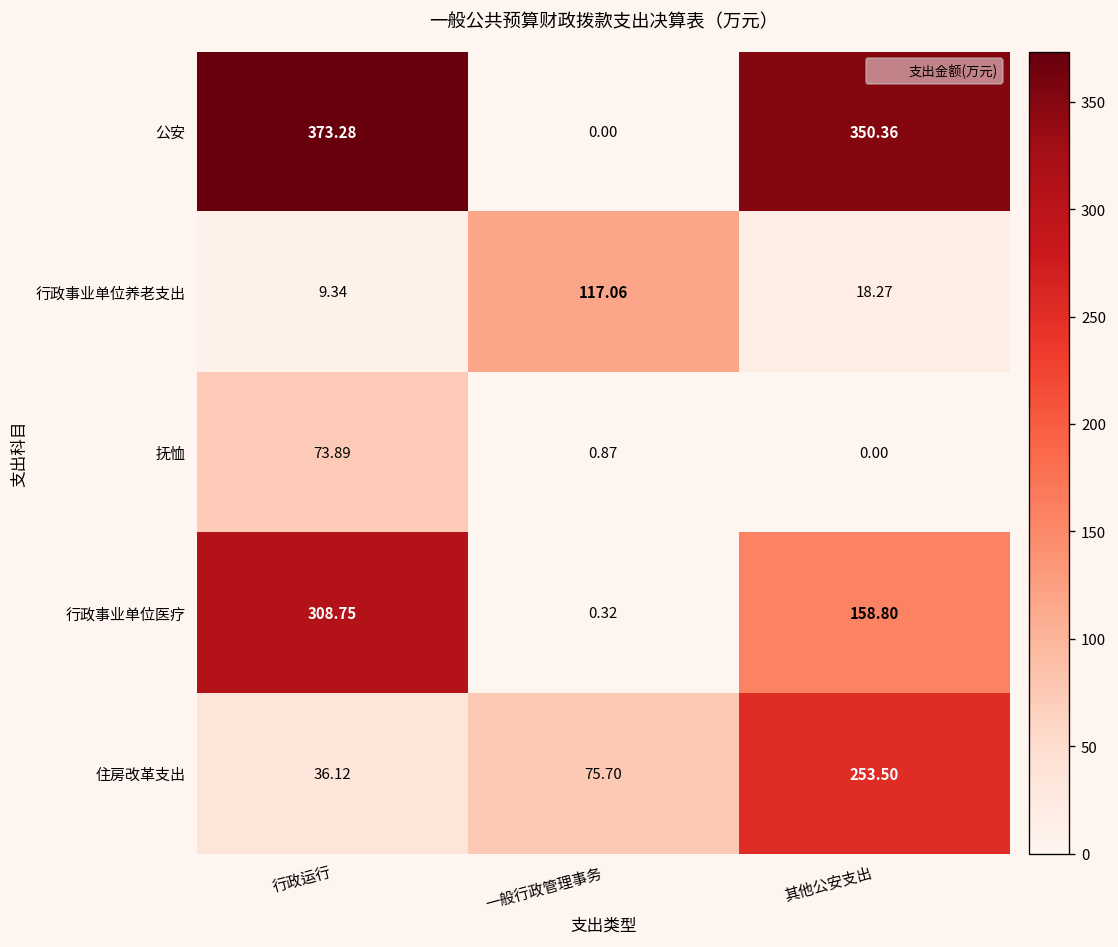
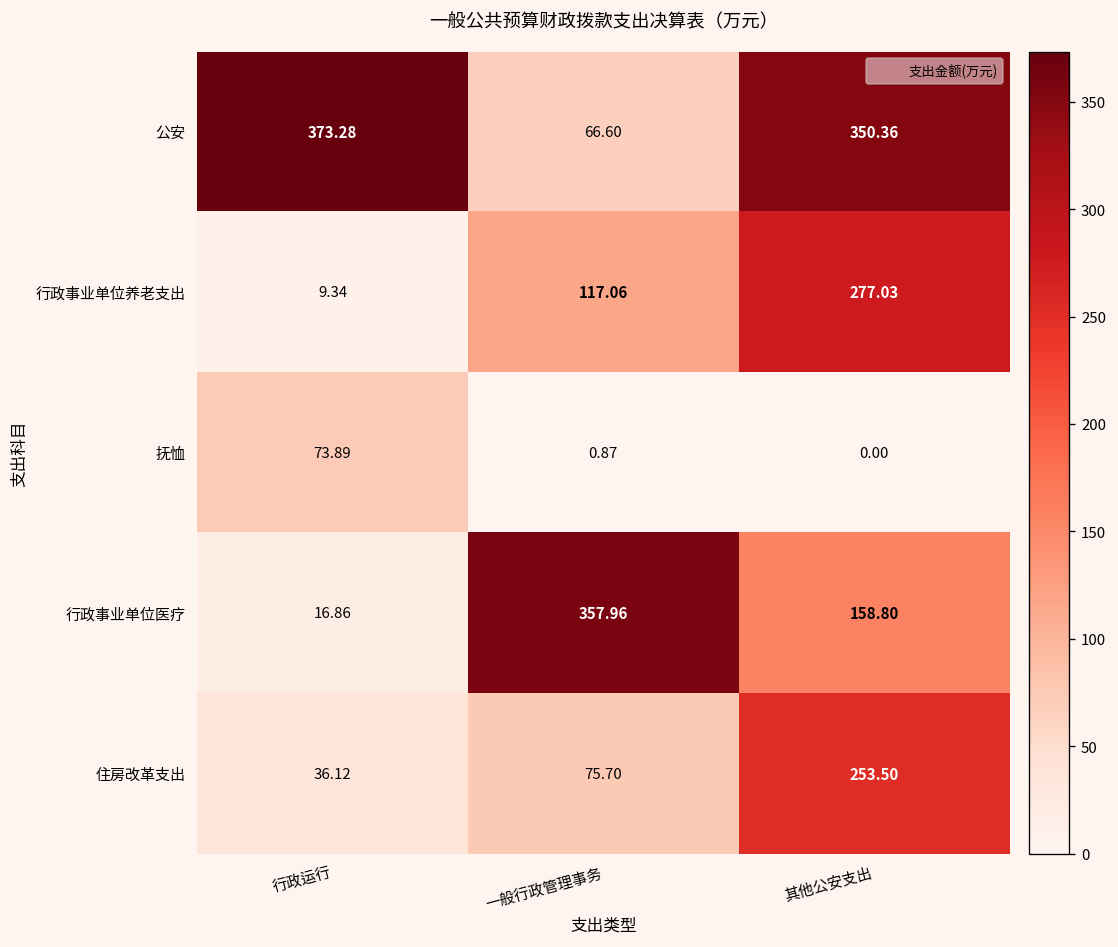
公安, 一般行政管理事务: 0.00 -> 66.60
行政事业单位养老支出, 其他公安支出: 18.27 -> 277.03
行政事业单位医疗, 行政运行: 308.75 -> 16.86
行政事业单位医疗, 一般行政管理事务: 0.32 -> 357.96
